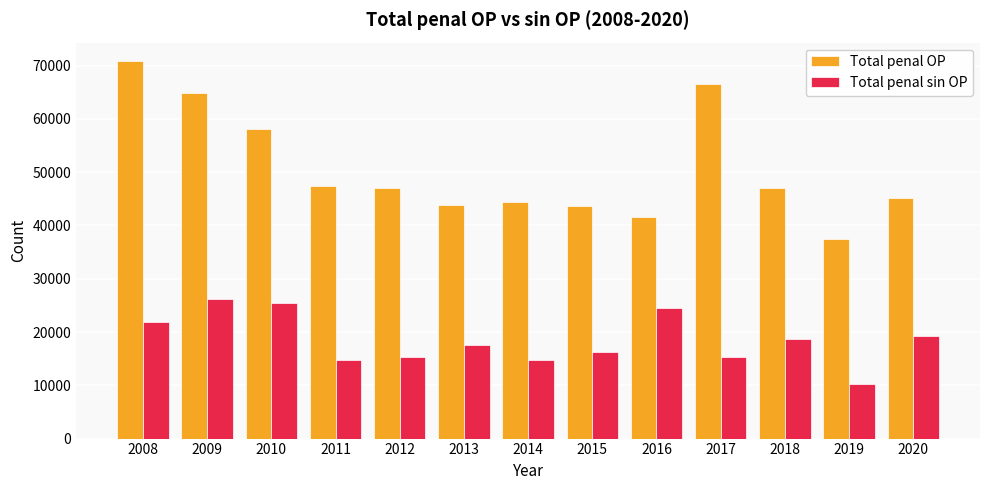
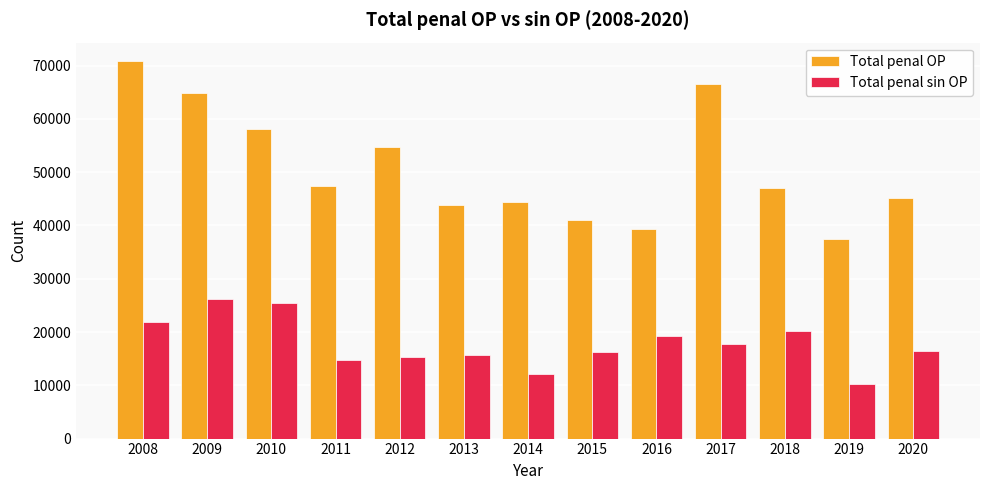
Total penal OP, 2012: 47000 -> 55000
Total penal sin OP, 2013: 18000 -> 16000
Total penal sin OP, 2014: 15000 -> 12000
Total penal OP, 2015: 44000 -> 41000
Total penal OP, 2016: 42000 -> 39000
Total penal sin OP, 2016: 25000 -> 19000
Total penal sin OP, 2017: 15000 -> 18000
Total penal sin OP, 2018: 19000 -> 20000
Total penal sin OP, 2020: 19000 -> 16000
